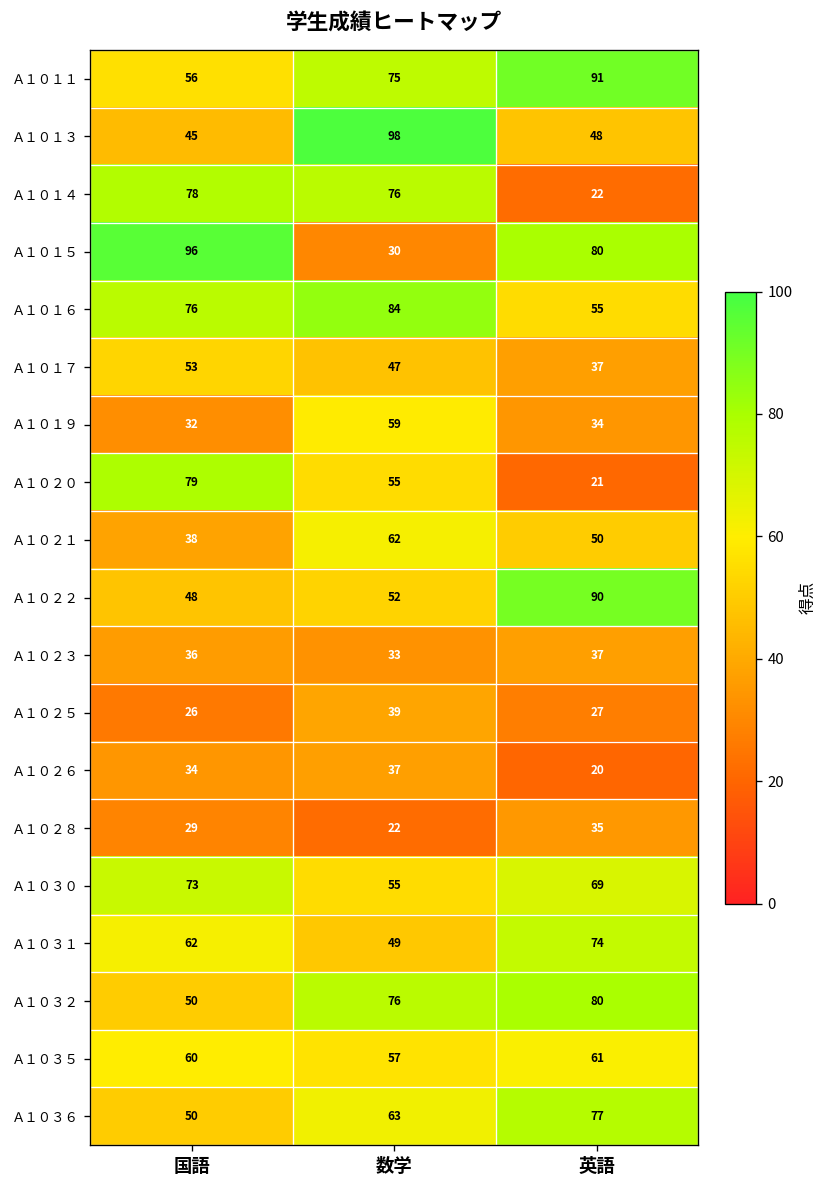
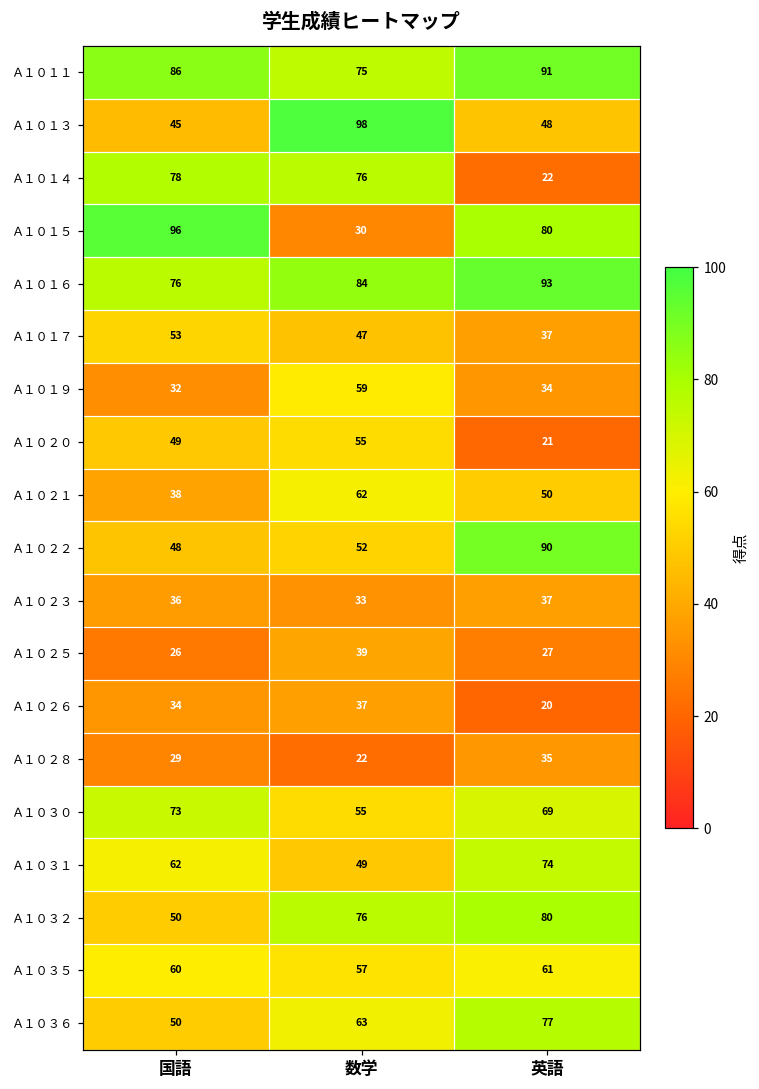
Ａ１０１１, 国語: 56 -> 86
Ａ１０１６, 英語: 55 -> 93
Ａ１０２０, 国語: 79 -> 49
